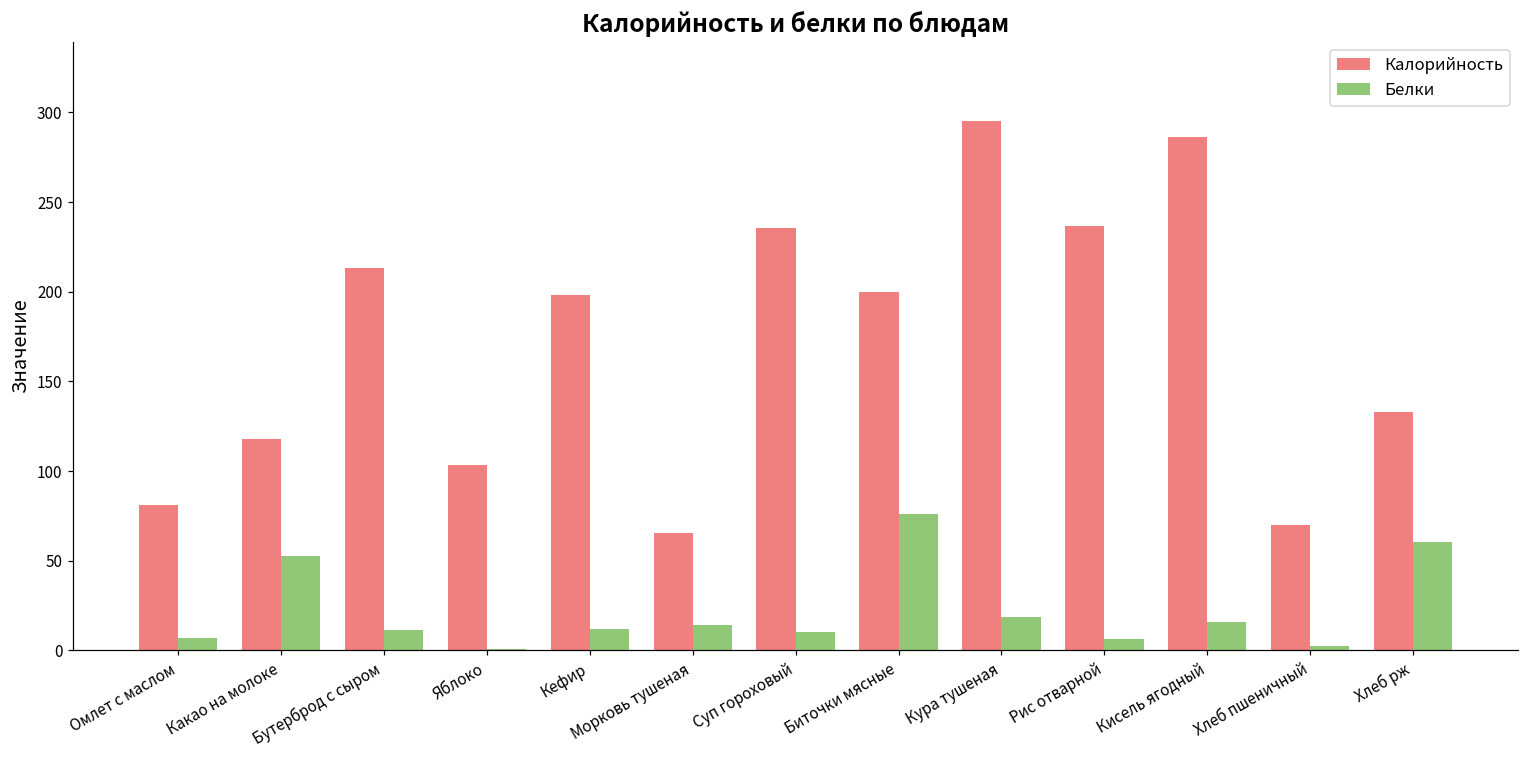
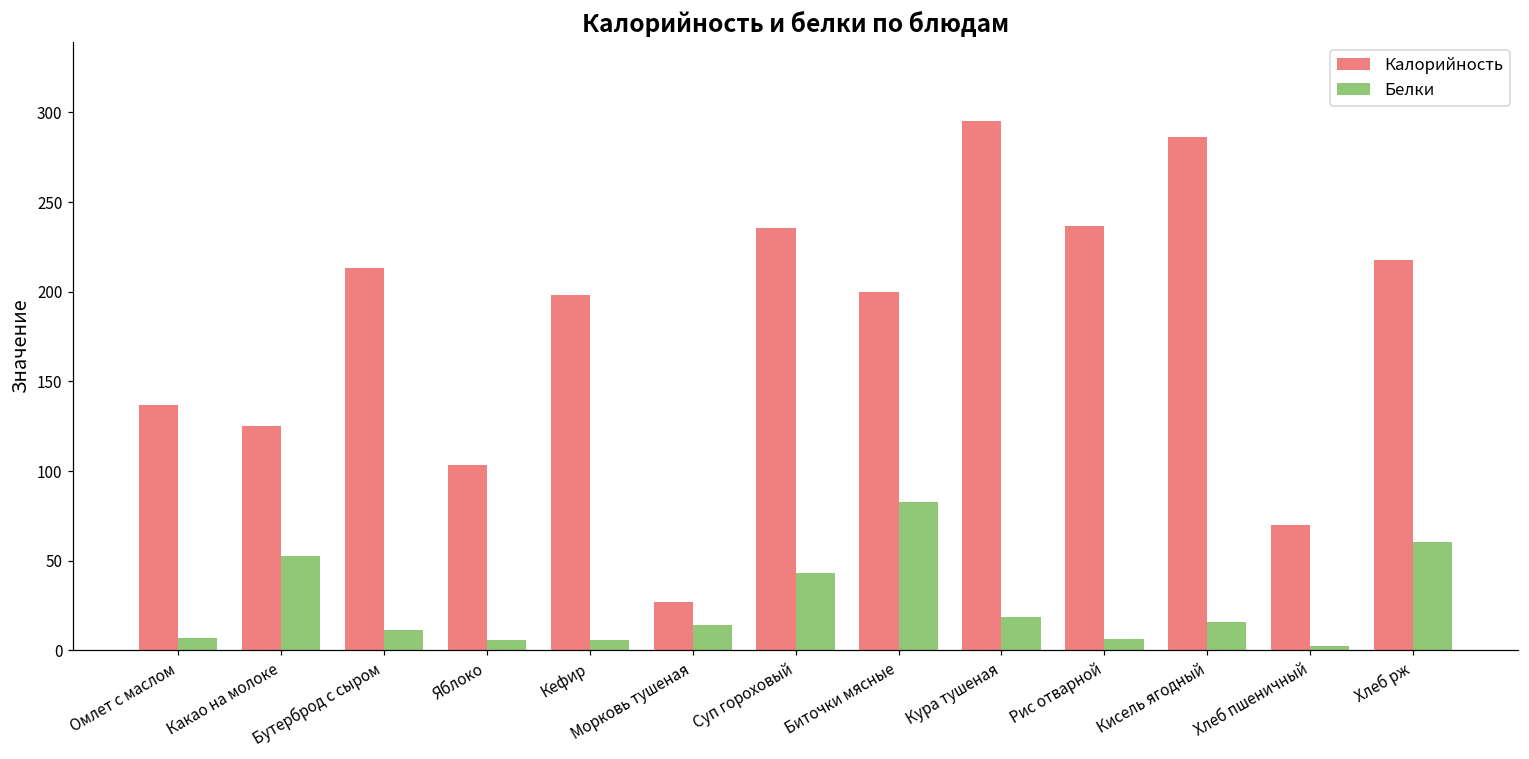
Калорийность, Омлет с маслом: 81 -> 137
Калорийность, Какао на молоке: 118 -> 125
Белки, Яблоко: 1 -> 6
Белки, Кефир: 12 -> 6
Калорийность, Морковь тушеная: 65 -> 27
Белки, Суп гороховый: 10 -> 43
Белки, Биточки мясные: 76 -> 83
Калорийность, Хлеб рж: 133 -> 218
